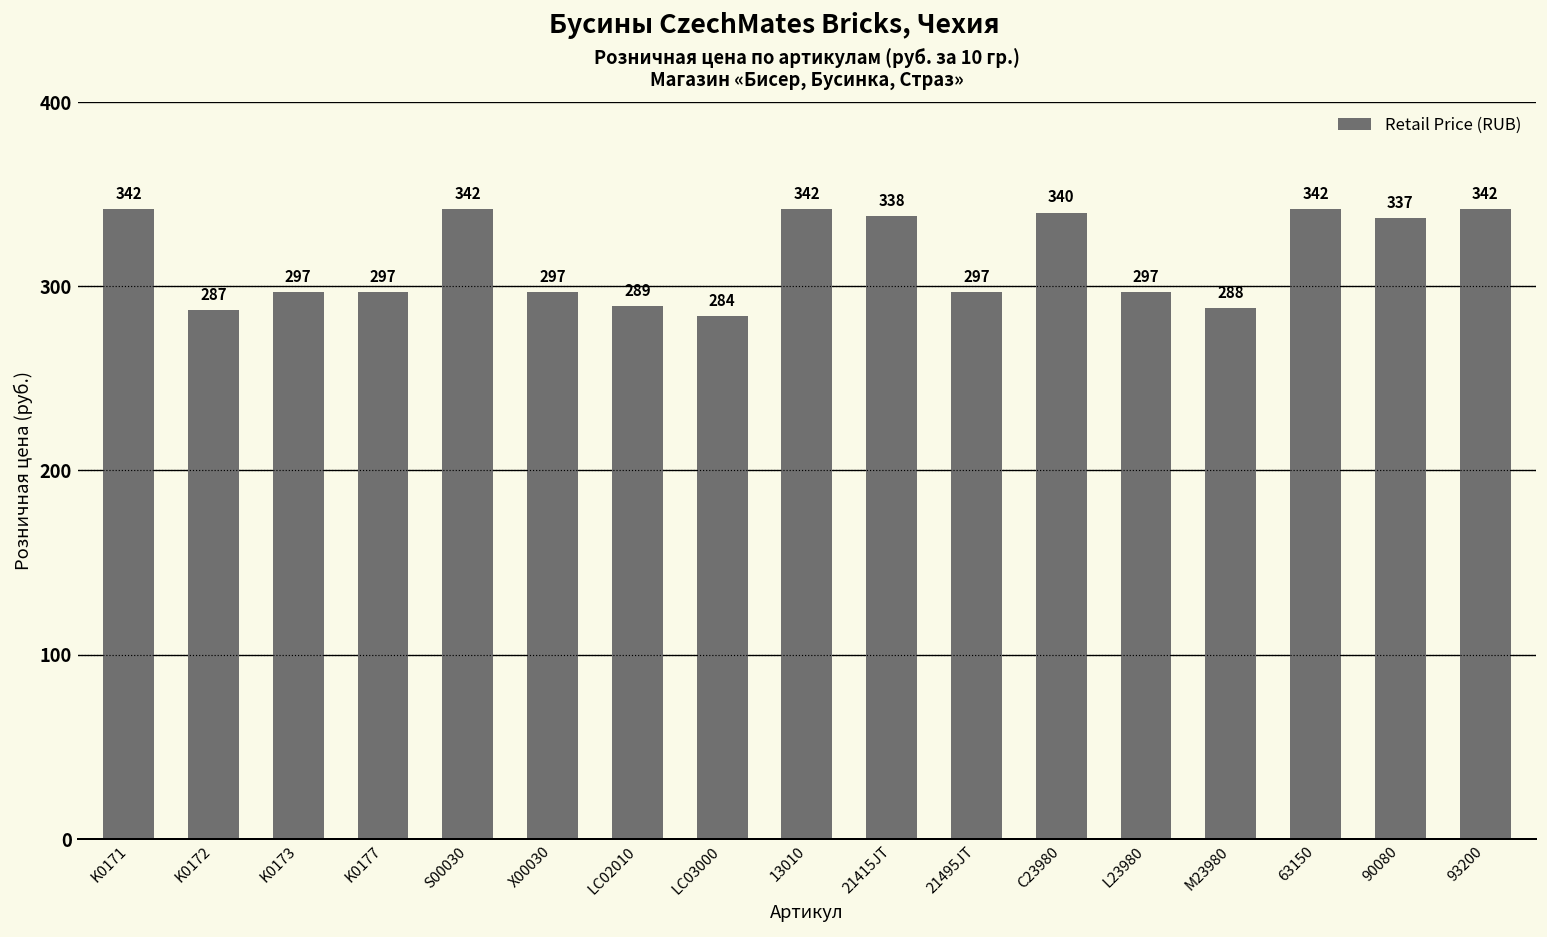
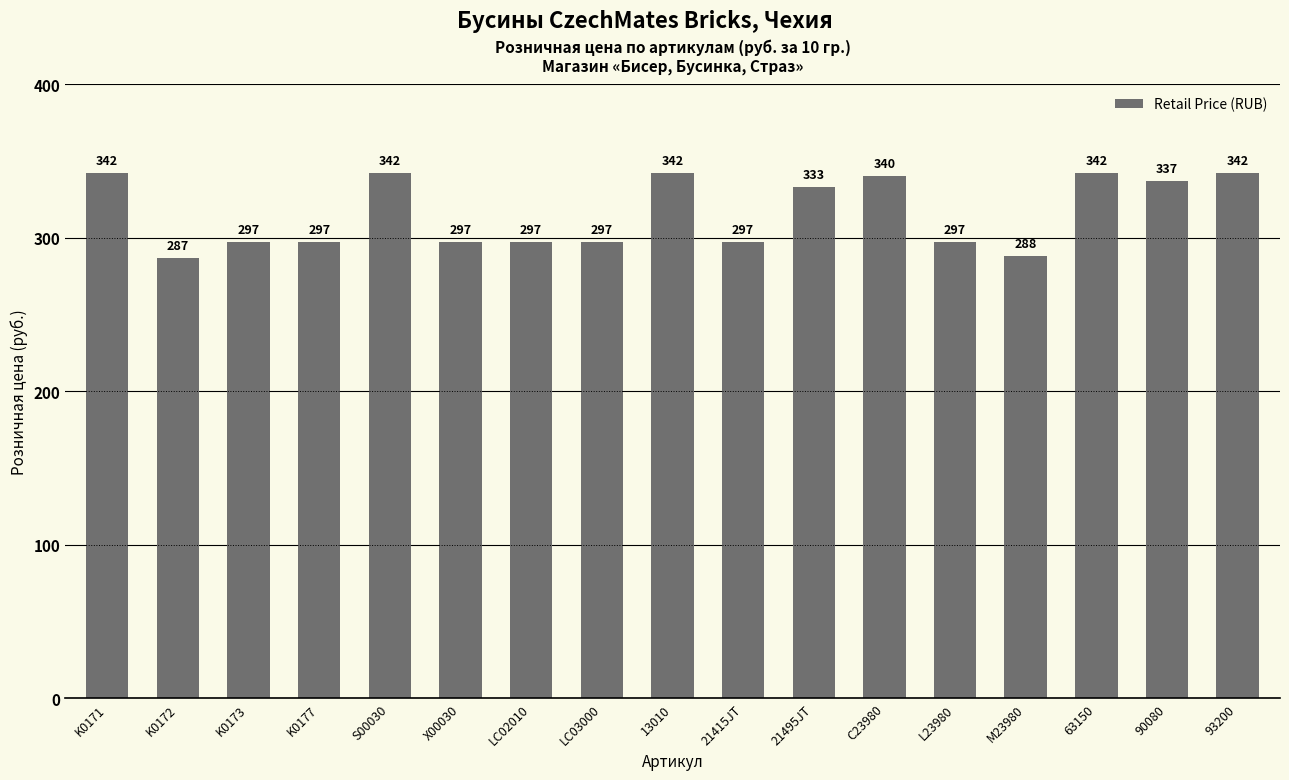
LC02010: 289 -> 297
LC03000: 284 -> 297
21415JT: 338 -> 297
21495JT: 297 -> 333
